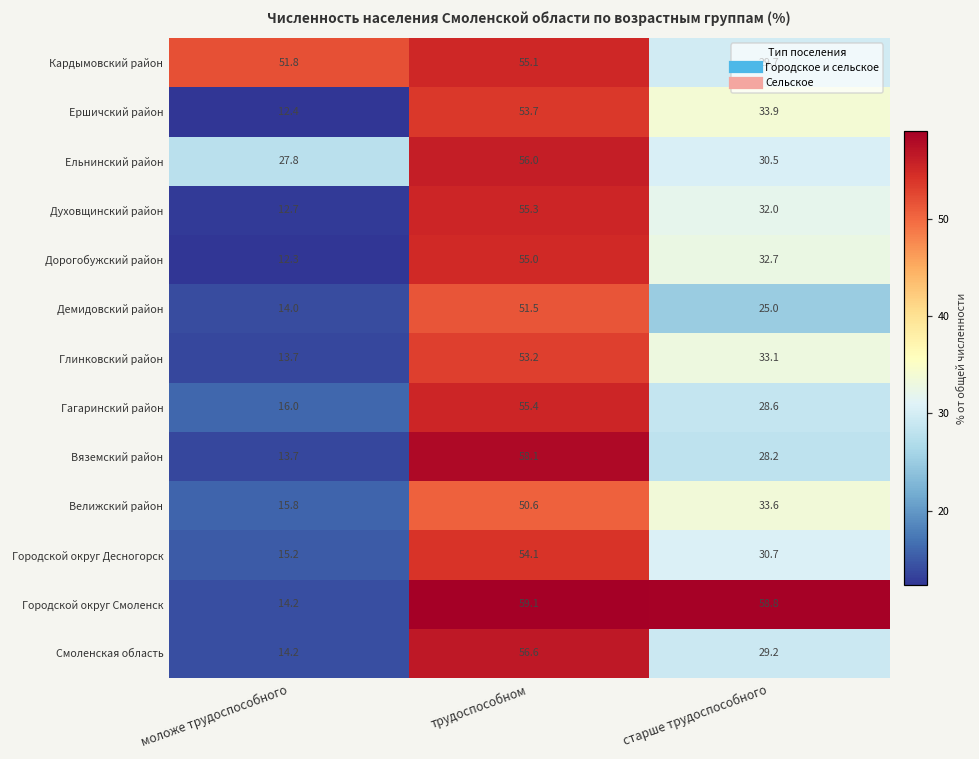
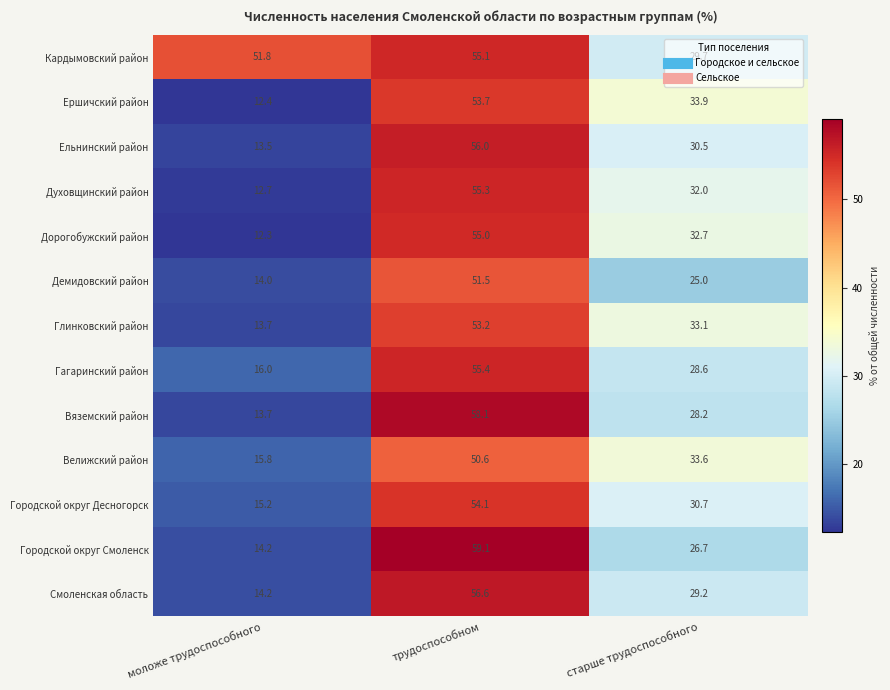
Ельнинский район, моложе трудоспособного: 27.8 -> 13.5
Городской округ Смоленск, старше трудоспособного: 58.8 -> 26.7
